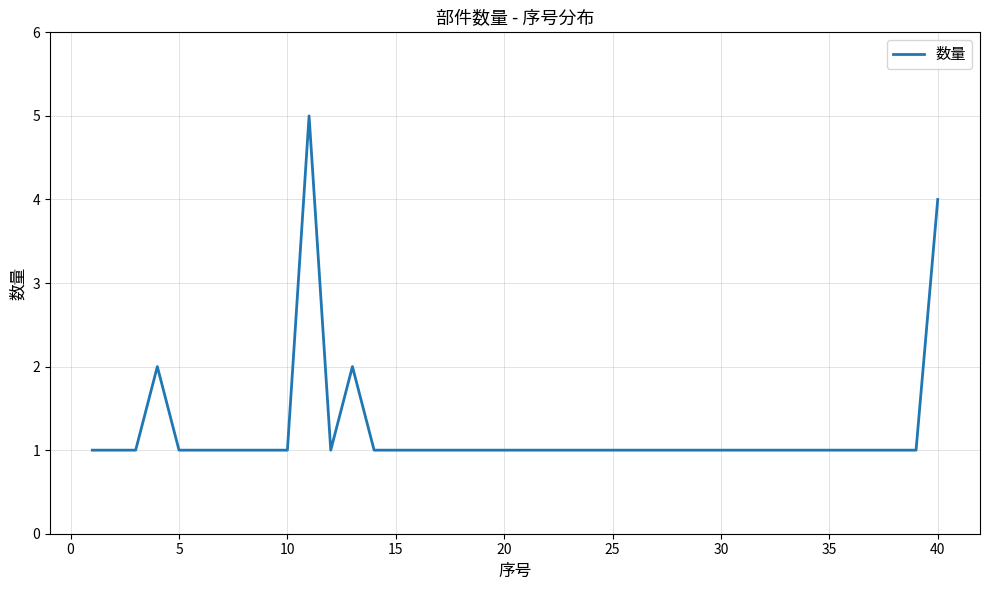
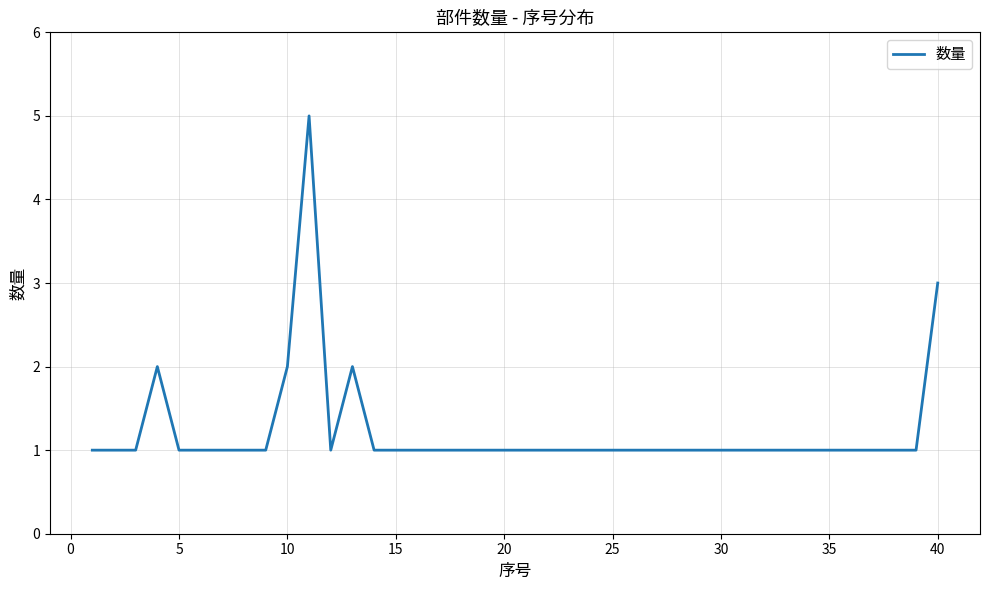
10: 1 -> 2
40: 4 -> 3
